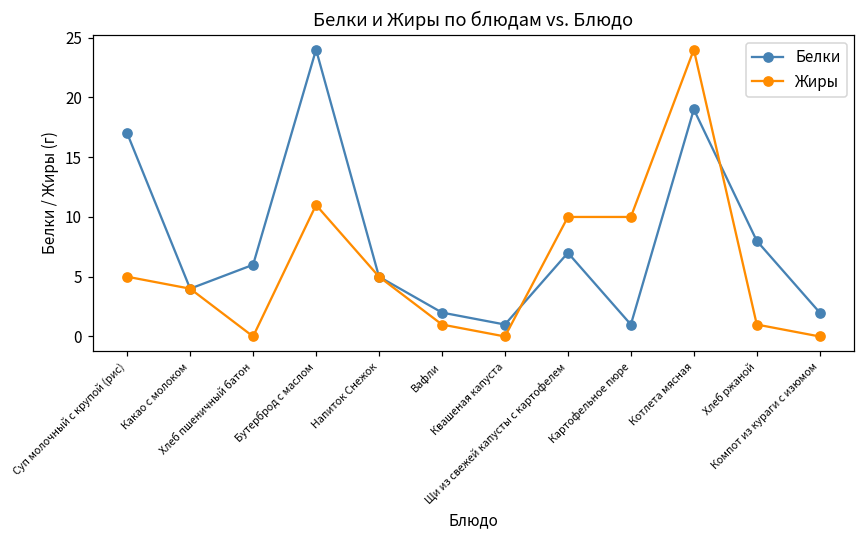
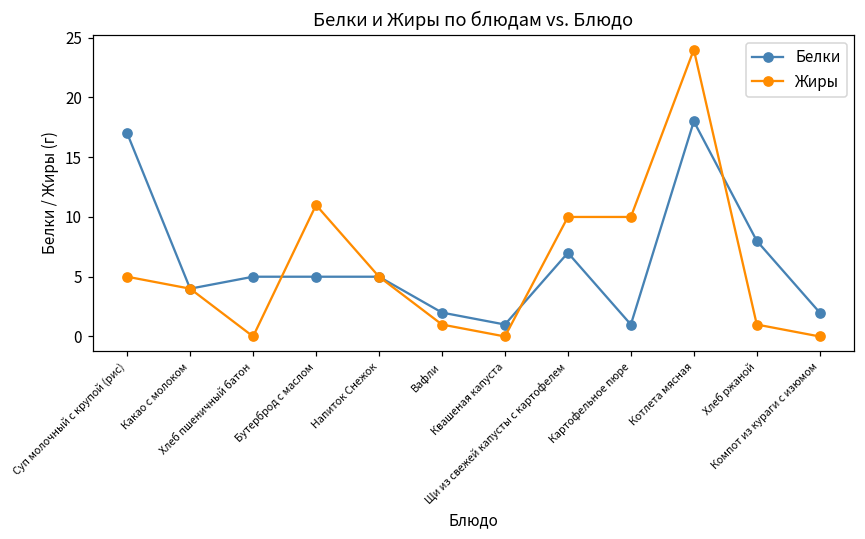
Белки, Хлеб пшеничный батон: 6 -> 5
Белки, Бутерброд с маслом: 24 -> 5
Белки, Котлета мясная: 19 -> 18
